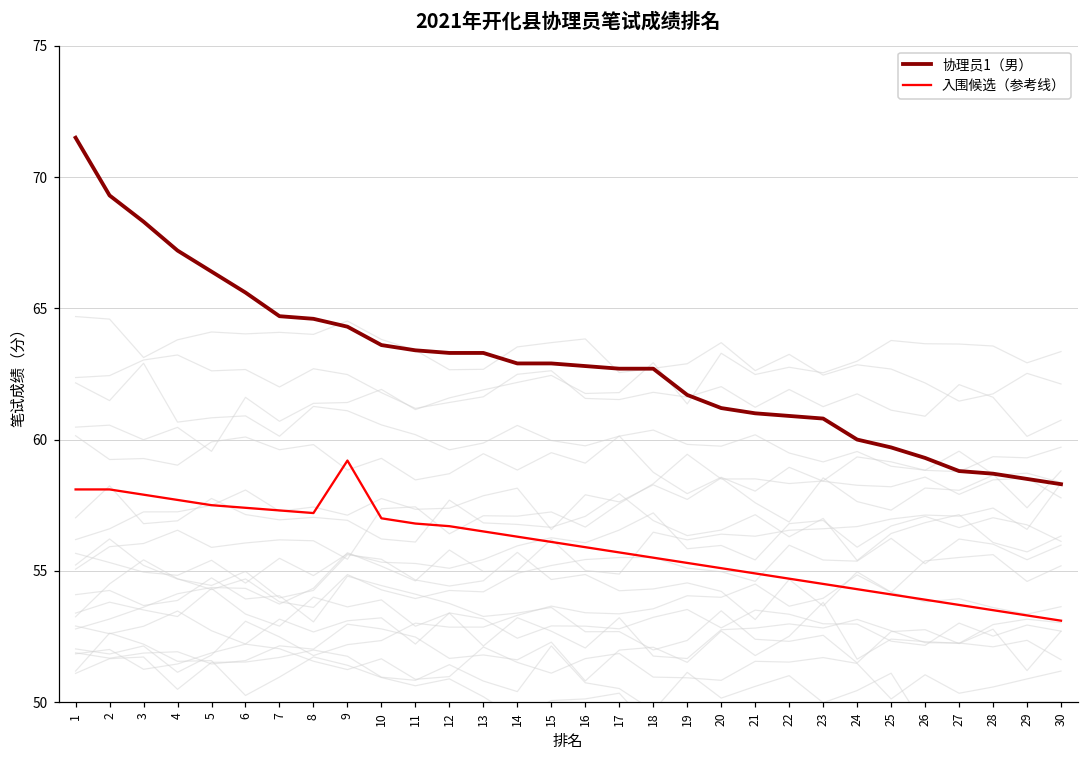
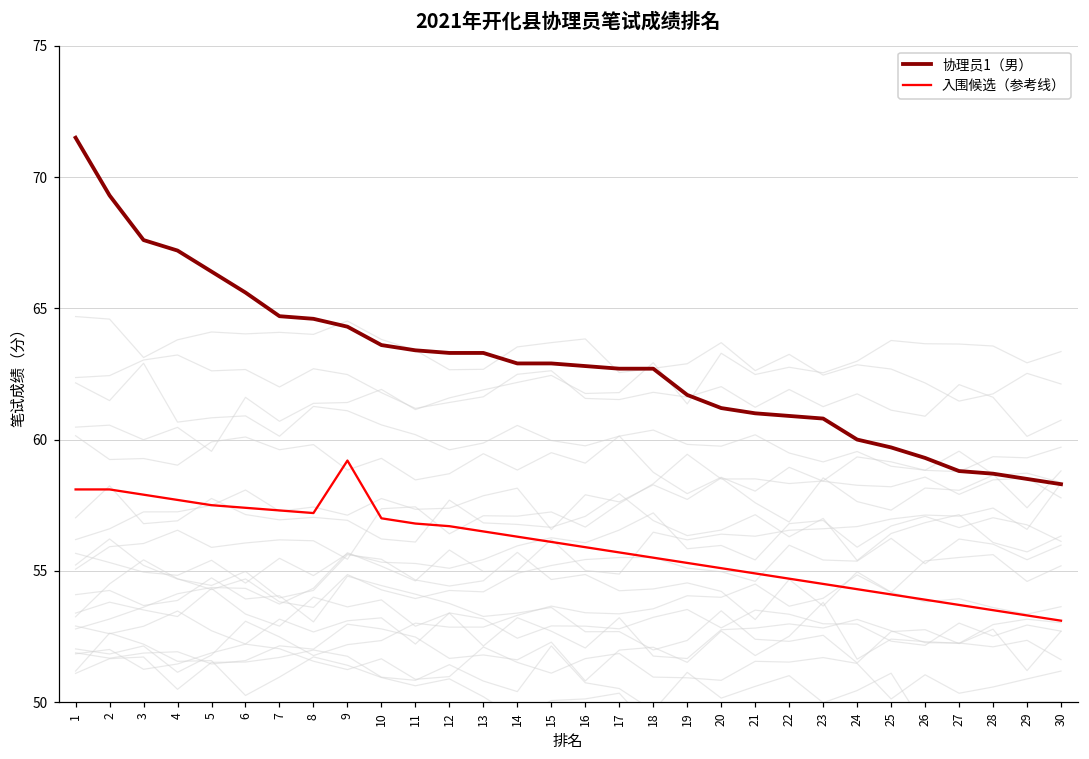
协理员1（男）, 3: 68.3 -> 67.6
